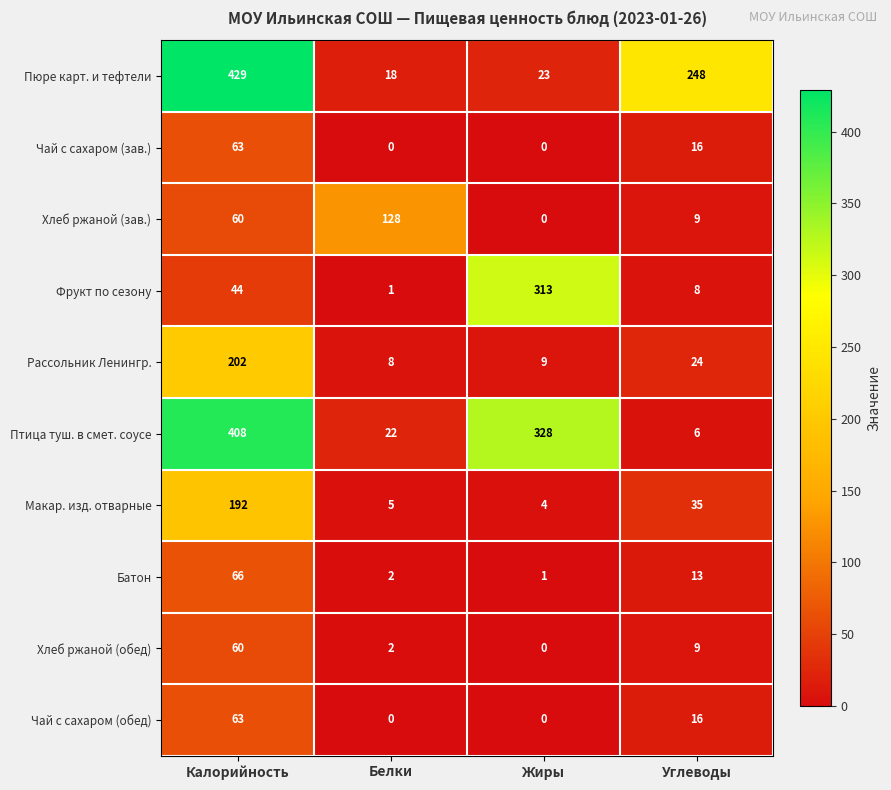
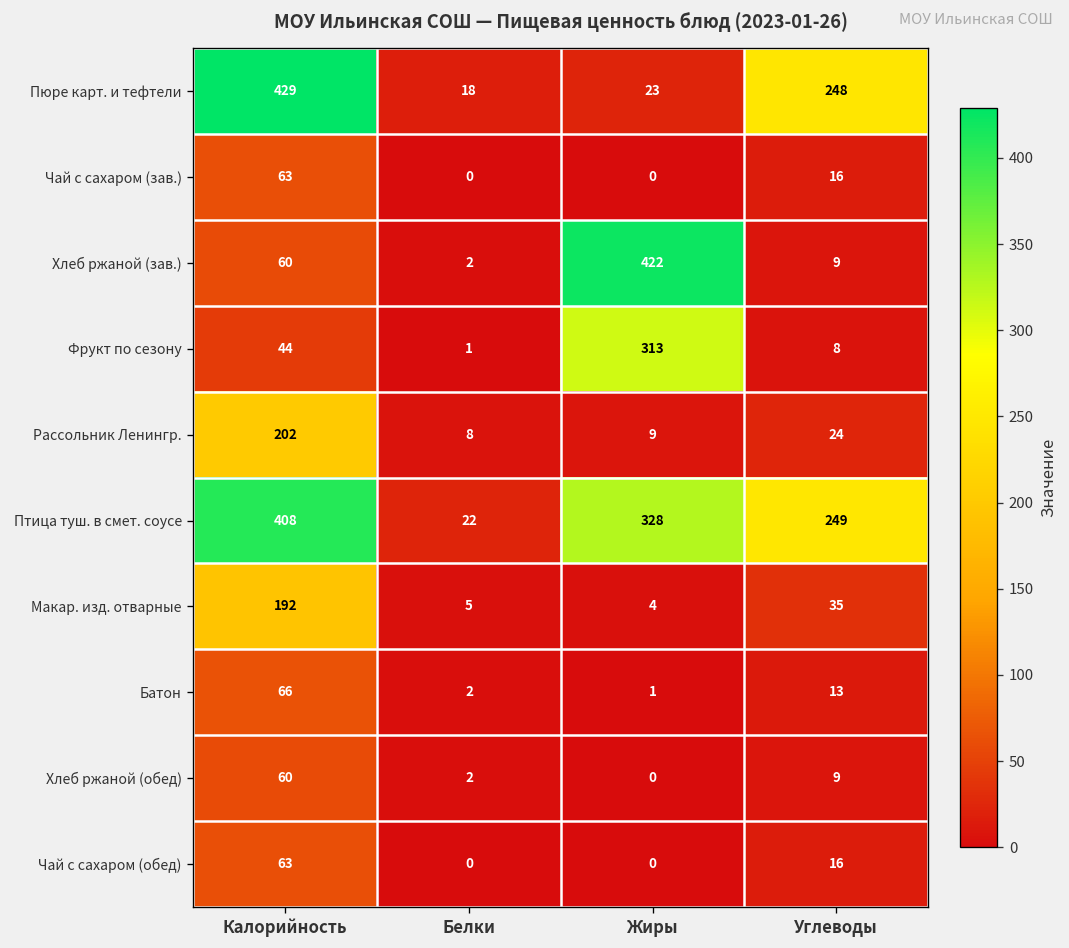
Хлеб ржаной (зав.), Белки: 128 -> 2
Хлеб ржаной (зав.), Жиры: 0 -> 422
Птица туш. в смет. соусе, Углеводы: 6 -> 249
